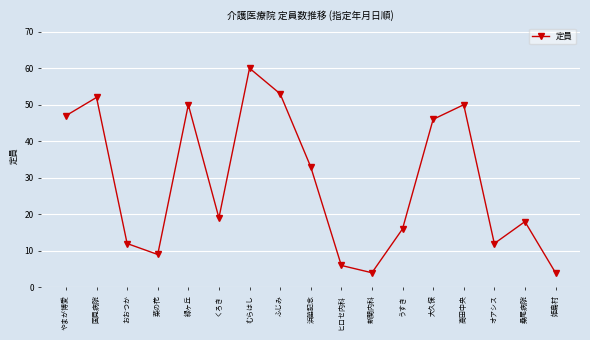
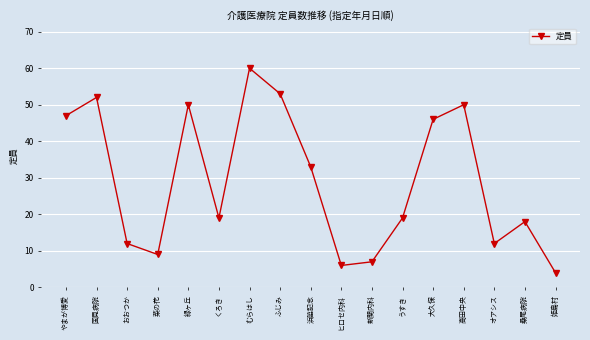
新関内科: 4 -> 7
うすき: 16 -> 19
